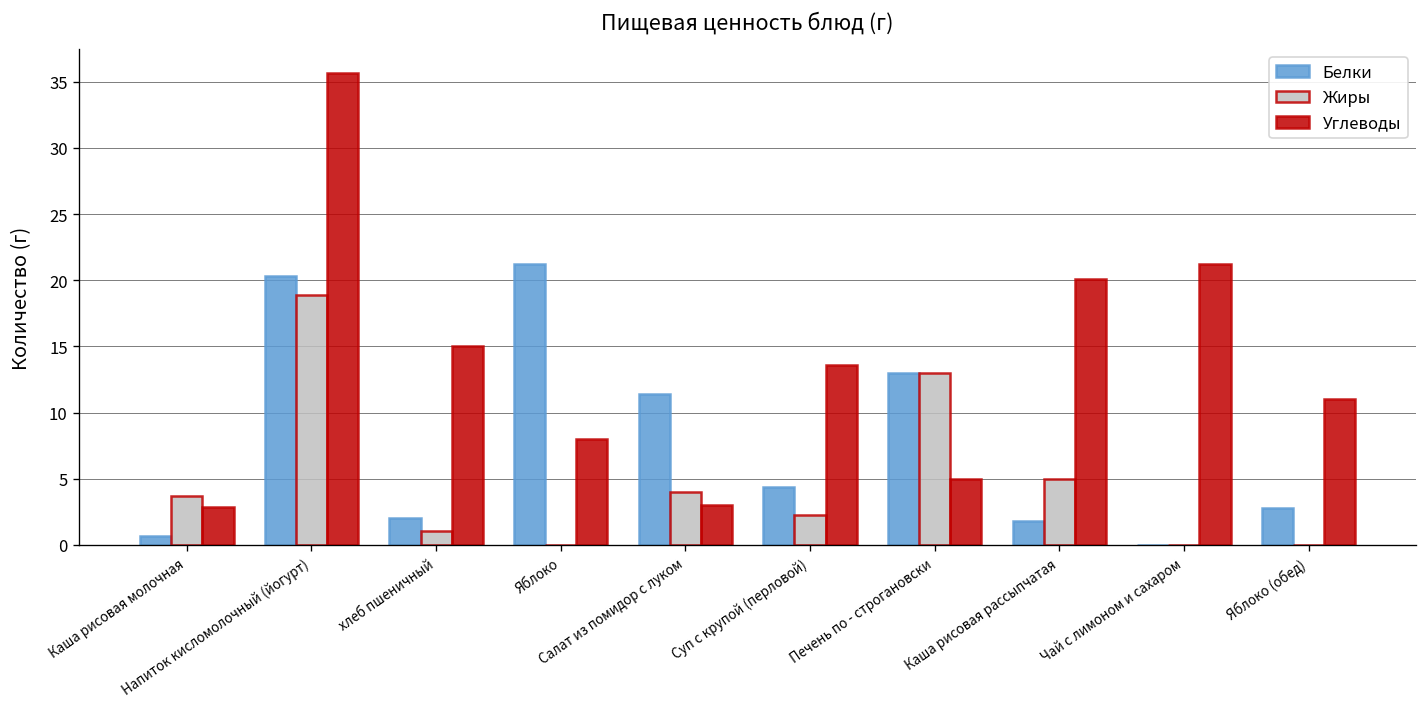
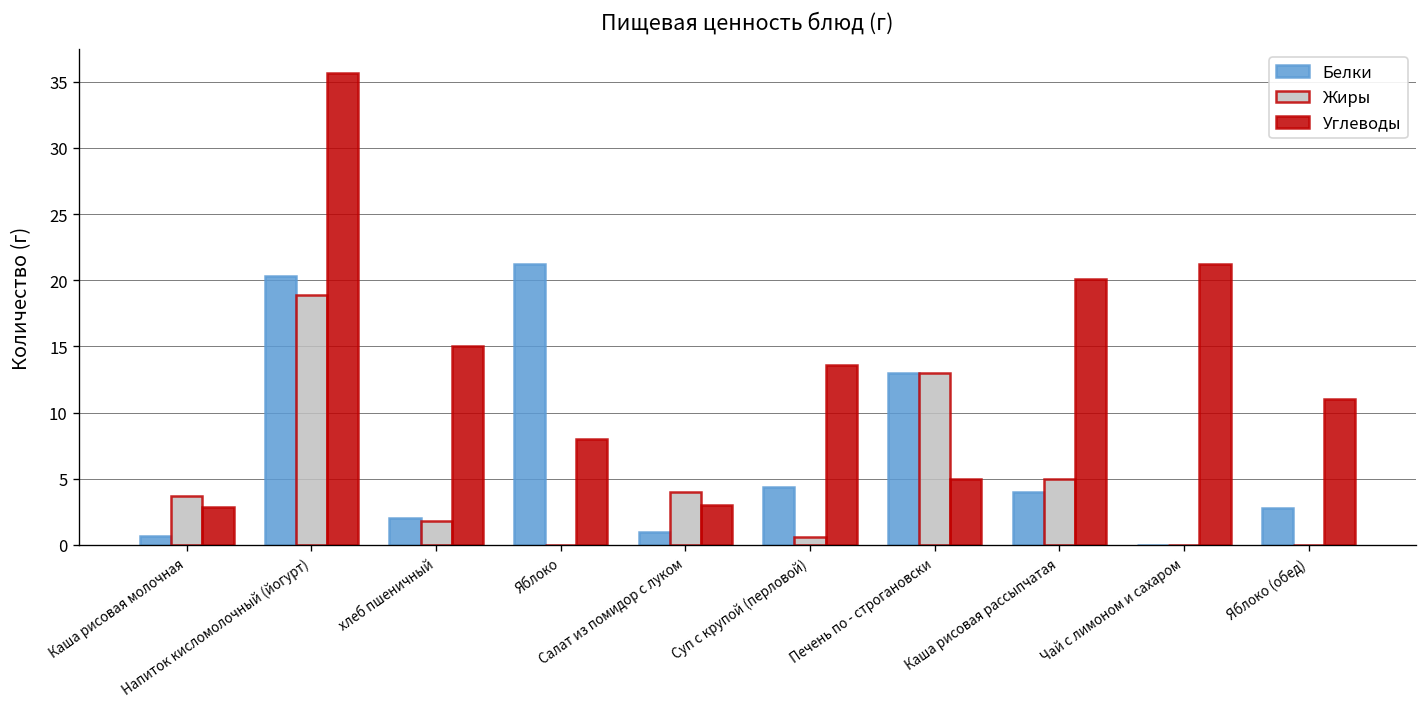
Жиры, хлеб пшеничный: 1.1 -> 1.8
Белки, Салат из помидор с луком: 11.4 -> 1.0
Жиры, Суп с крупой (перловой): 2.2 -> 0.6
Белки, Каша рисовая рассыпчатая: 1.8 -> 4.0
